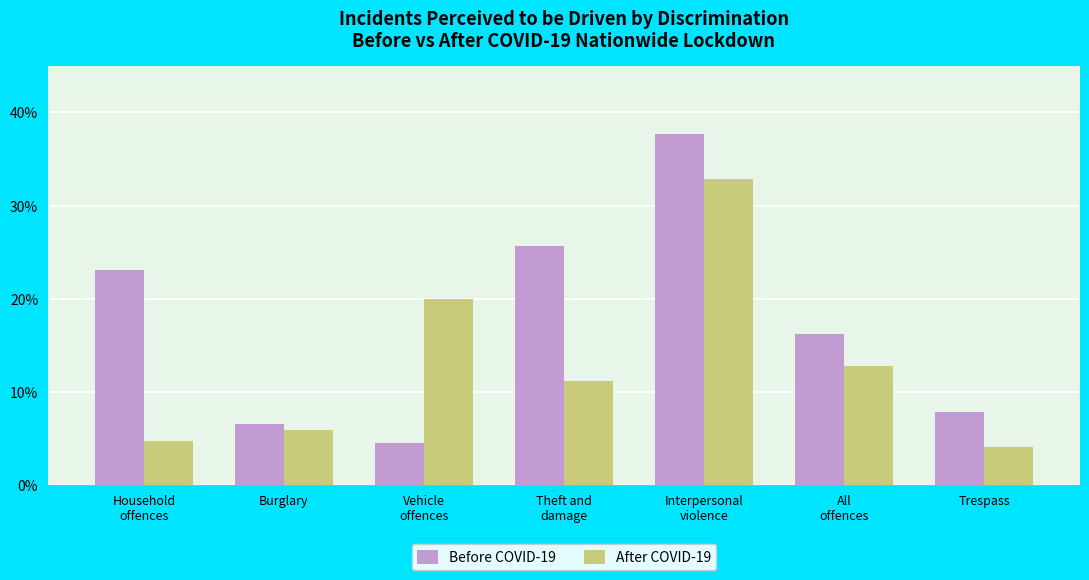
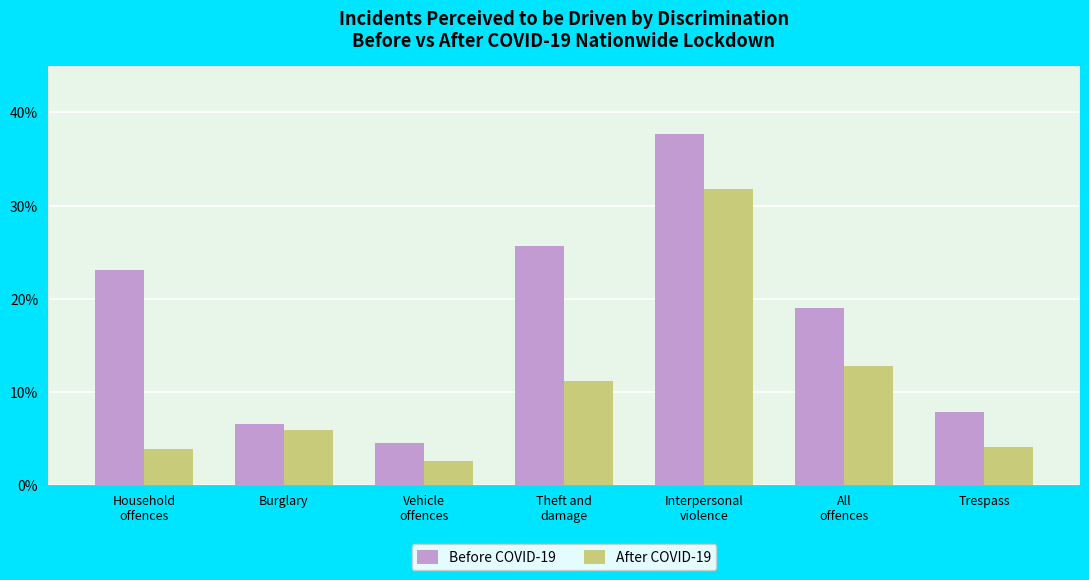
After COVID-19, Household offences: 5% -> 4%
After COVID-19, Vehicle offences: 20% -> 3%
After COVID-19, Interpersonal violence: 33% -> 32%
Before COVID-19, All offences: 16% -> 19%
